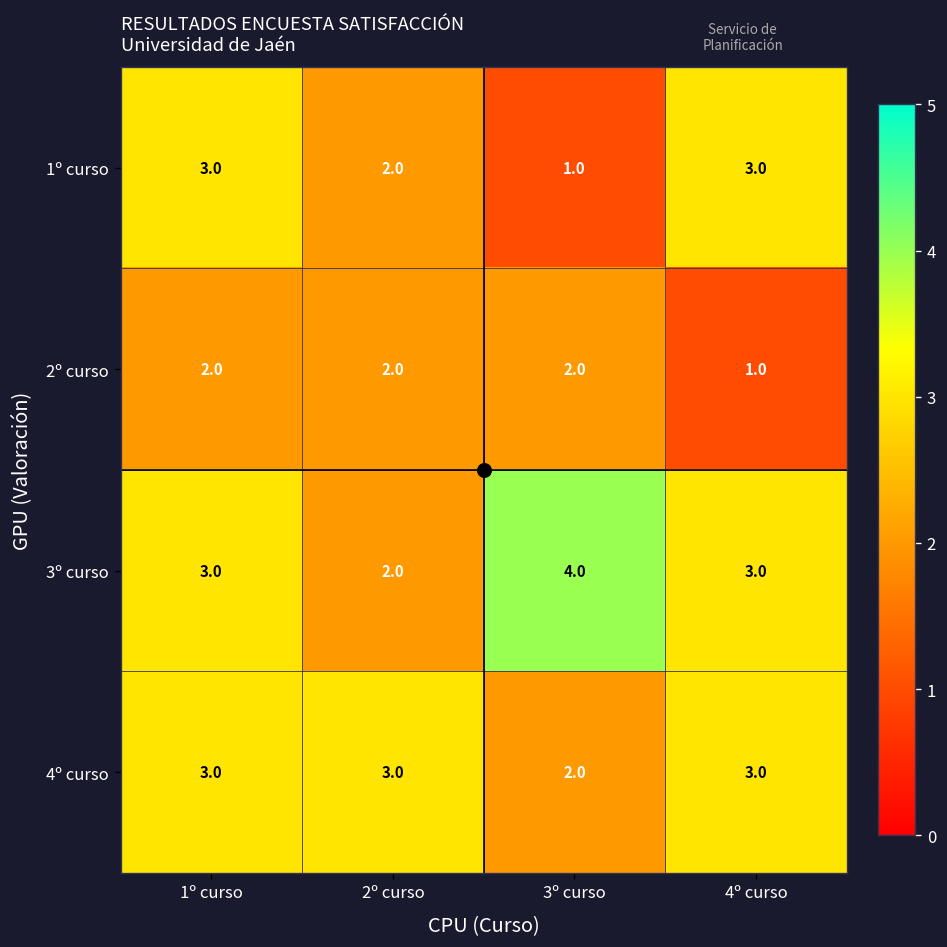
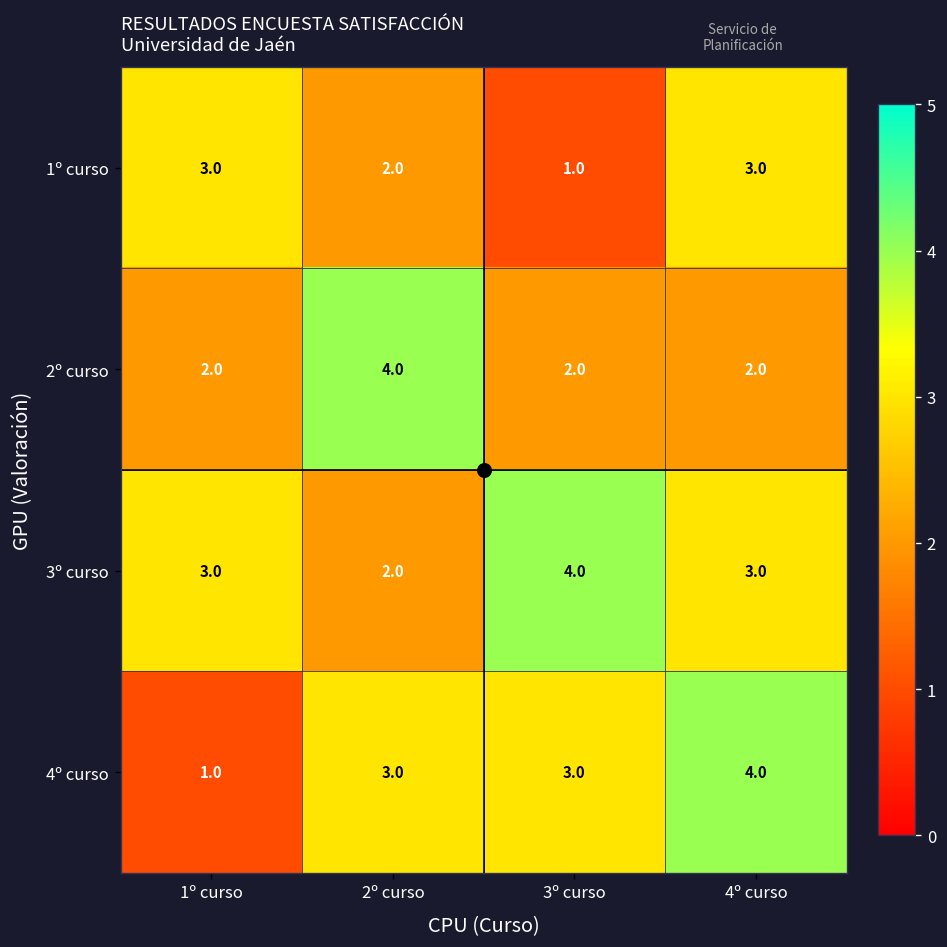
2º curso, 2º curso: 2.0 -> 4.0
2º curso, 4º curso: 1.0 -> 2.0
4º curso, 1º curso: 3.0 -> 1.0
4º curso, 3º curso: 2.0 -> 3.0
4º curso, 4º curso: 3.0 -> 4.0
